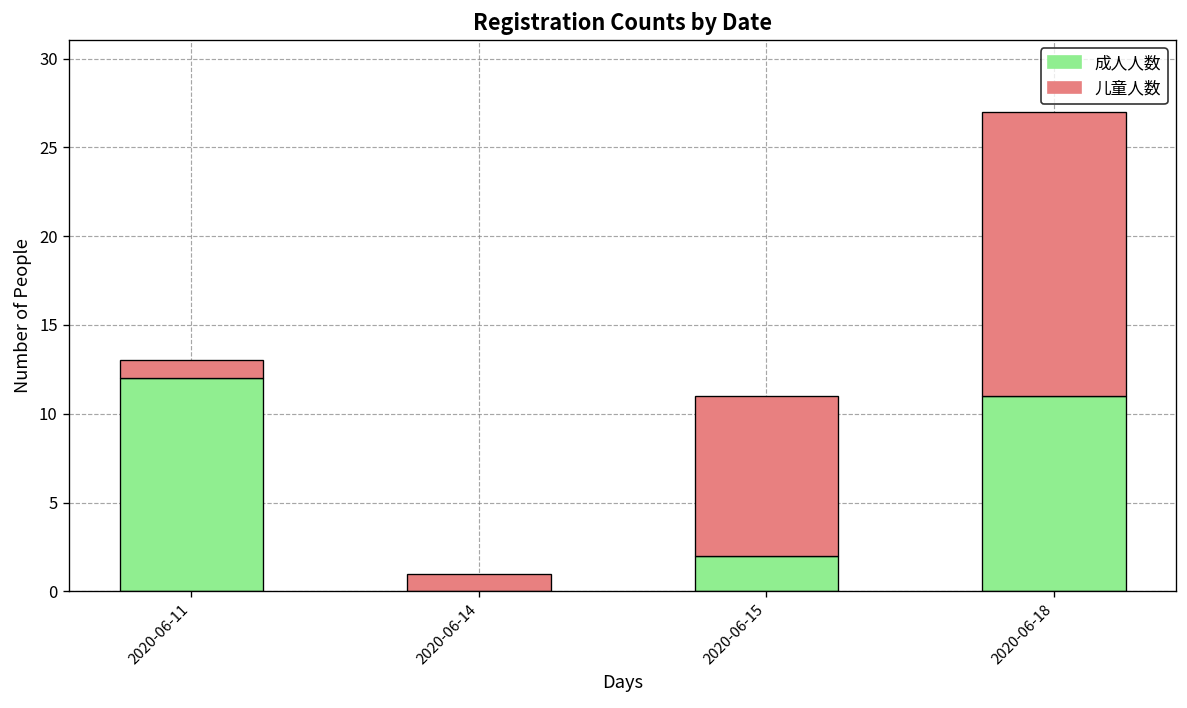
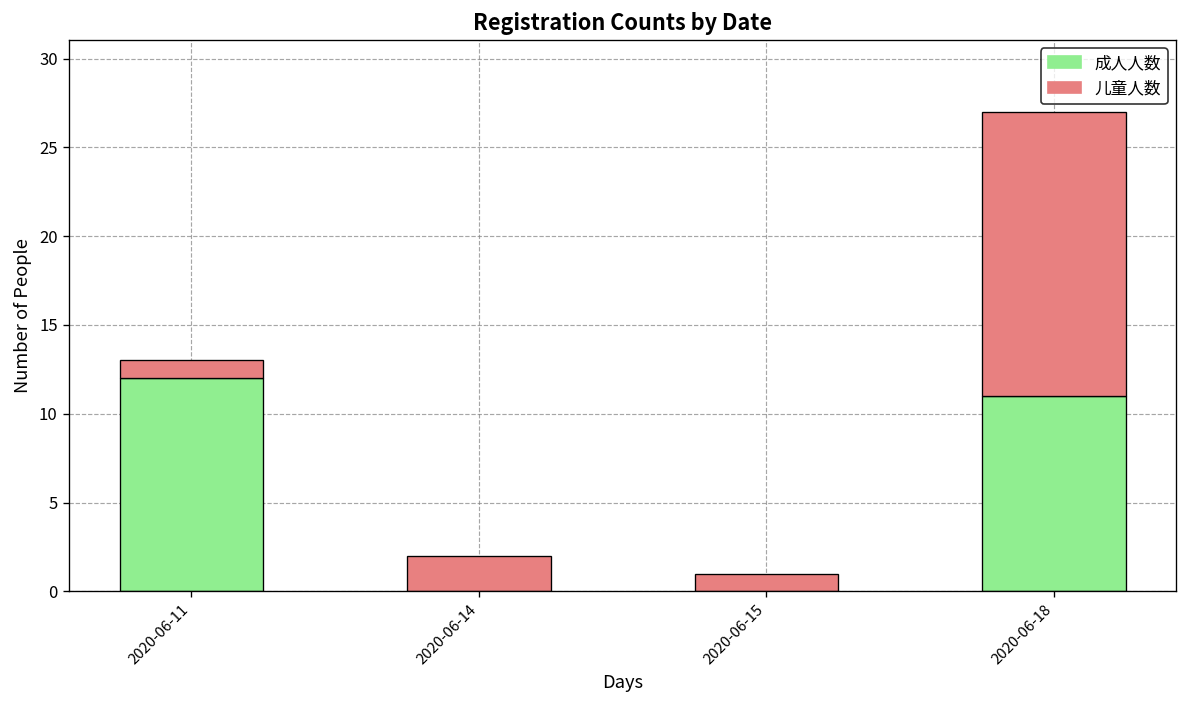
儿童人数, 2020-06-14: 1 -> 2
成人人数, 2020-06-15: 2 -> 0
儿童人数, 2020-06-15: 9 -> 1
